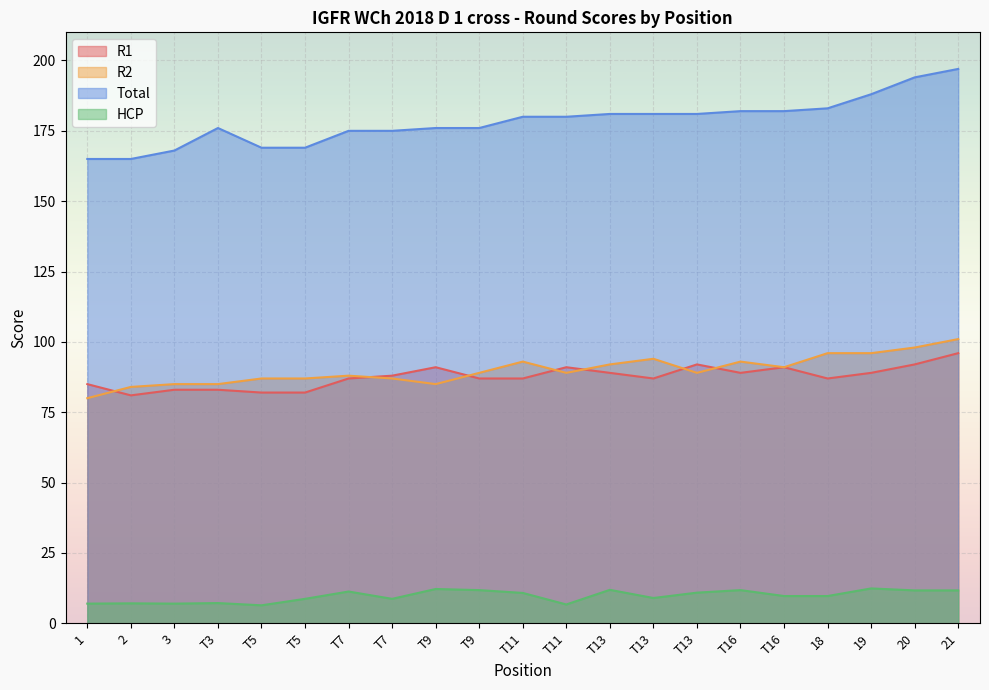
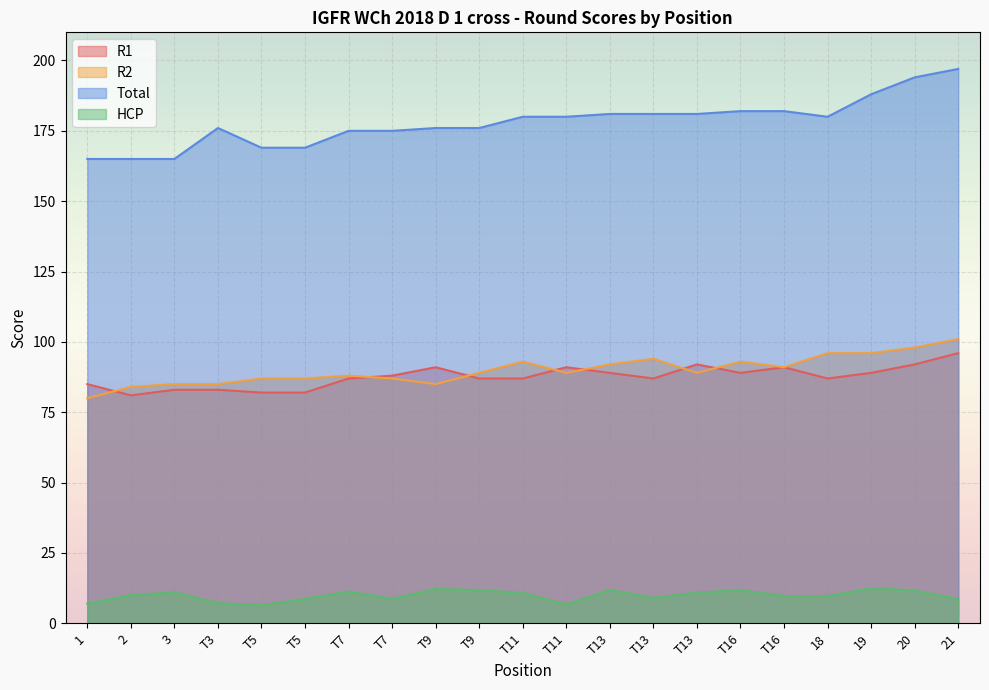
HCP, 2: 7 -> 10
Total, 3: 168 -> 165
HCP, 3: 7 -> 11
Total, 18: 183 -> 180
HCP, 21: 12 -> 9
